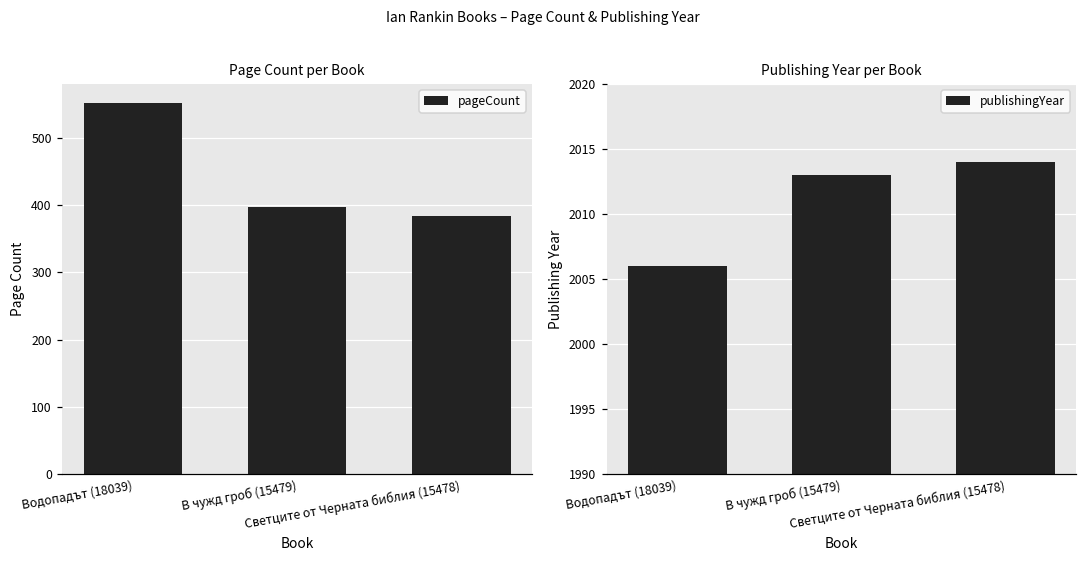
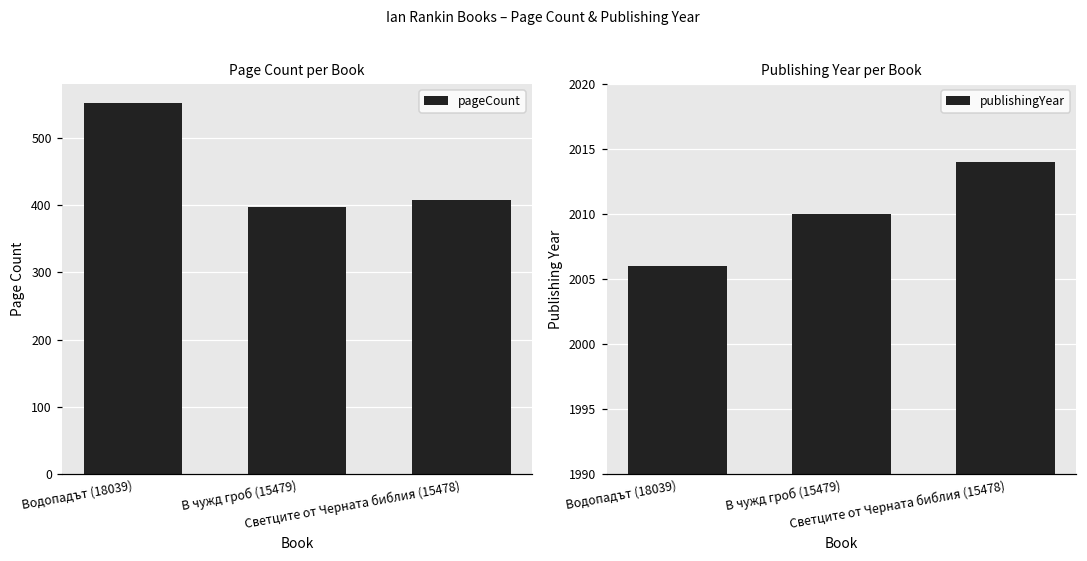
Page Count per Book, Светците от Черната библия (15478): 380 -> 410
Publishing Year per Book, В чужд гроб (15479): 2013 -> 2010
